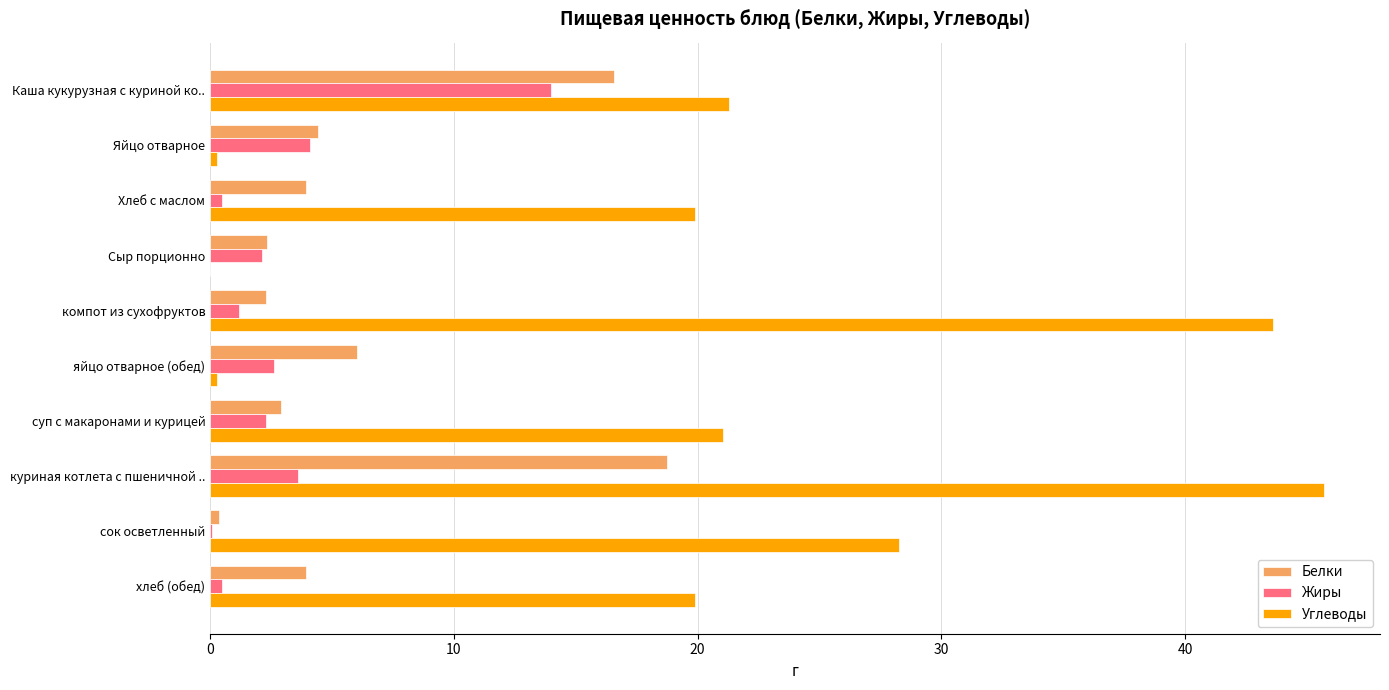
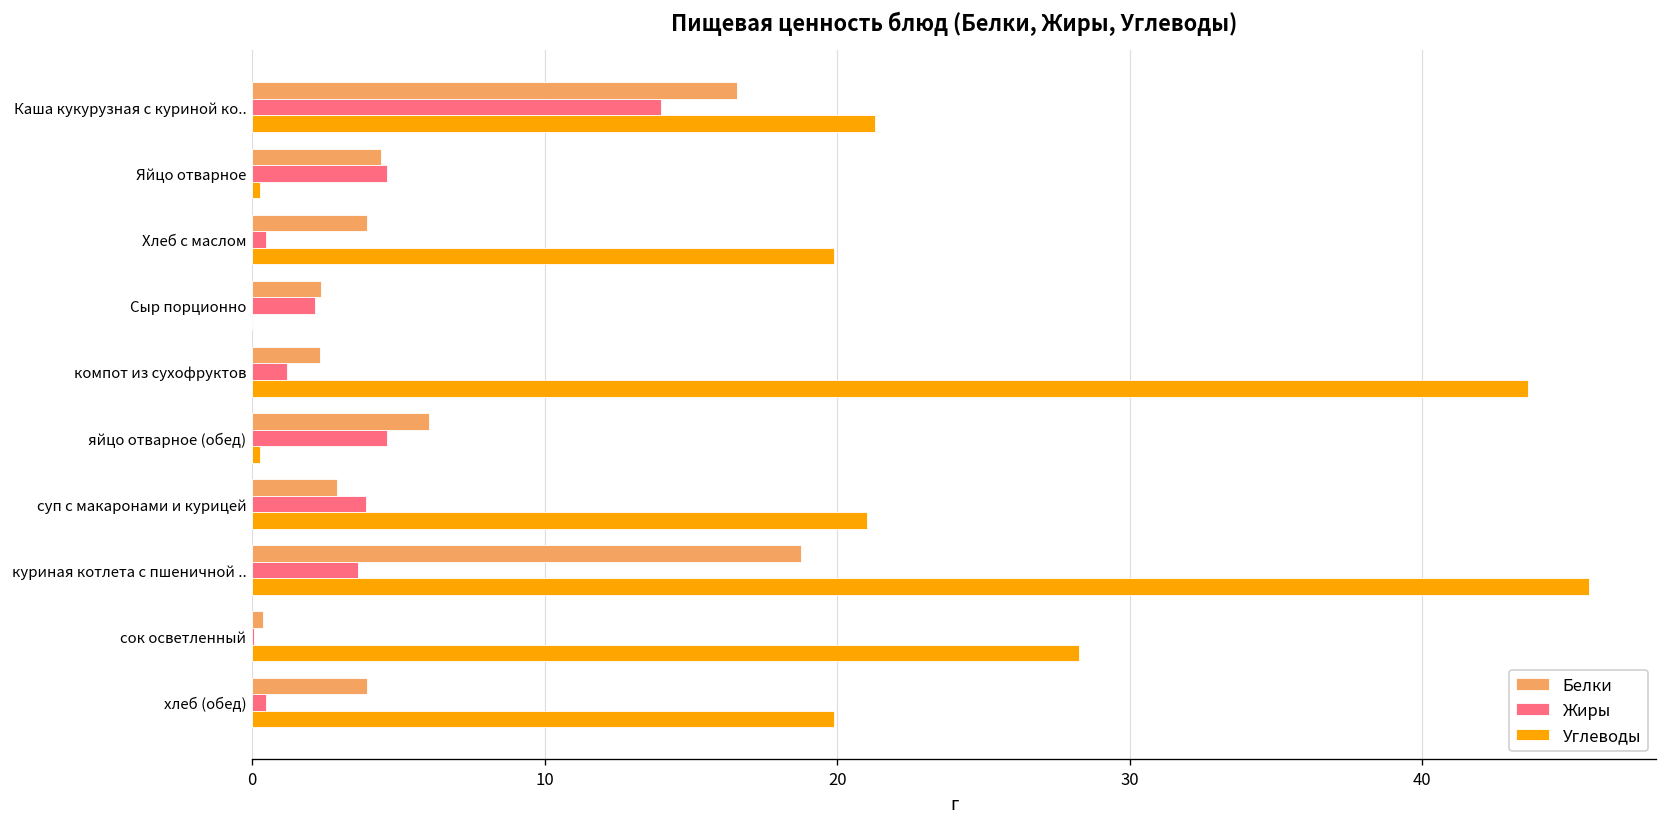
Жиры, Яйцо отварное: 4.1 -> 4.6
Жиры, яйцо отварное (обед): 2.6 -> 4.6
Жиры, суп с макаронами и курицей: 2.3 -> 3.9
